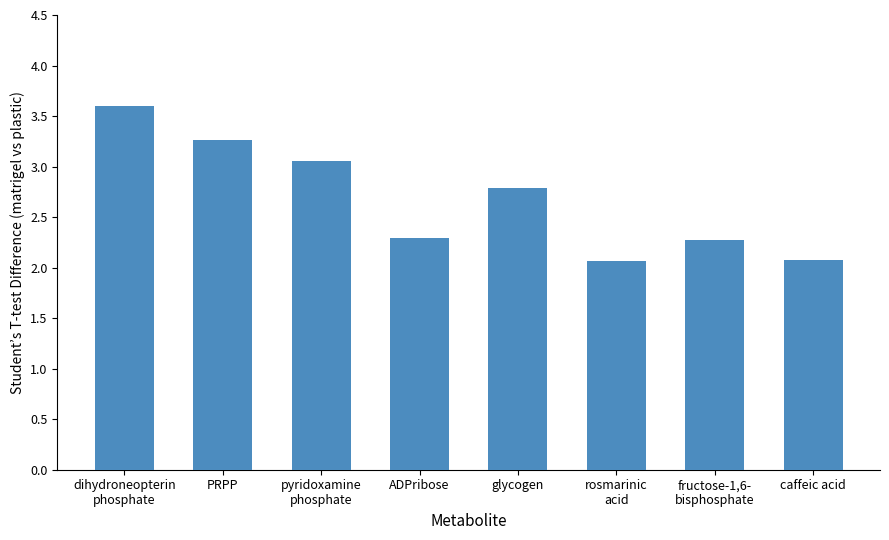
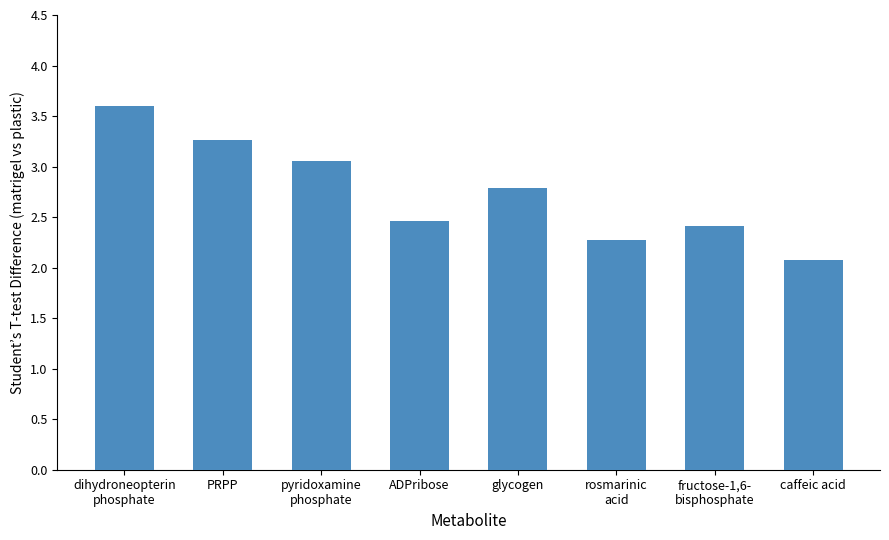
ADPribose: 2.29 -> 2.47
rosmarinic acid: 2.07 -> 2.28
fructose-1,6- bisphosphate: 2.28 -> 2.41
